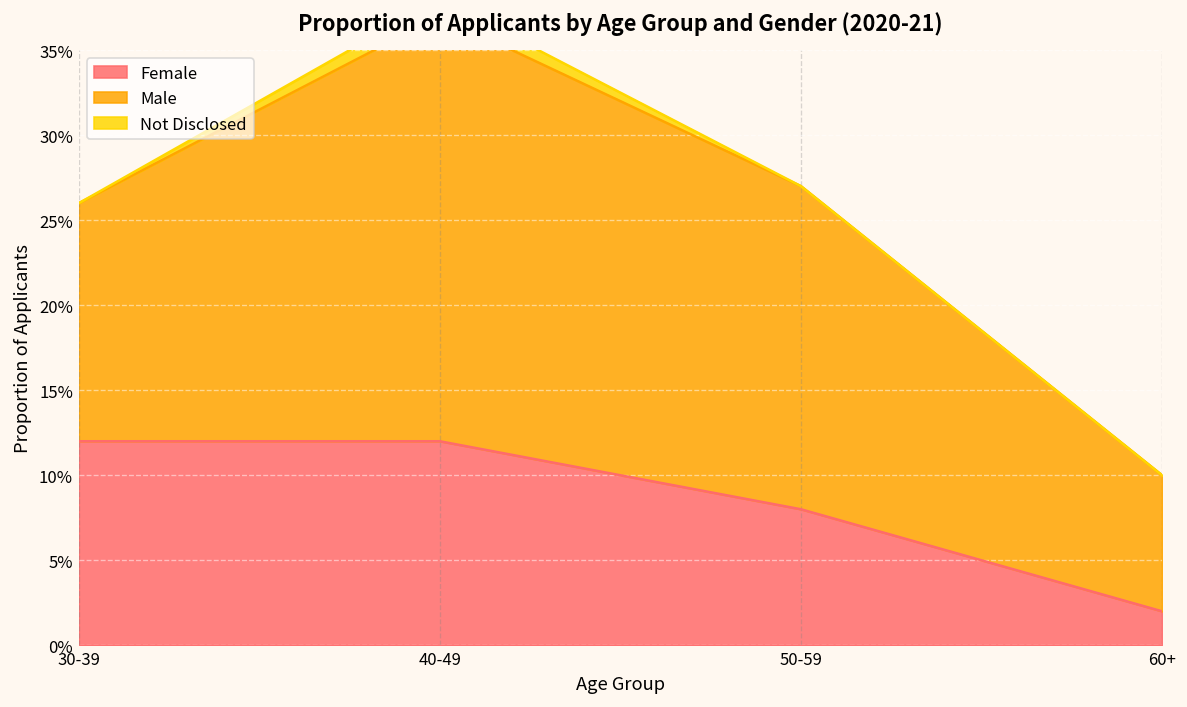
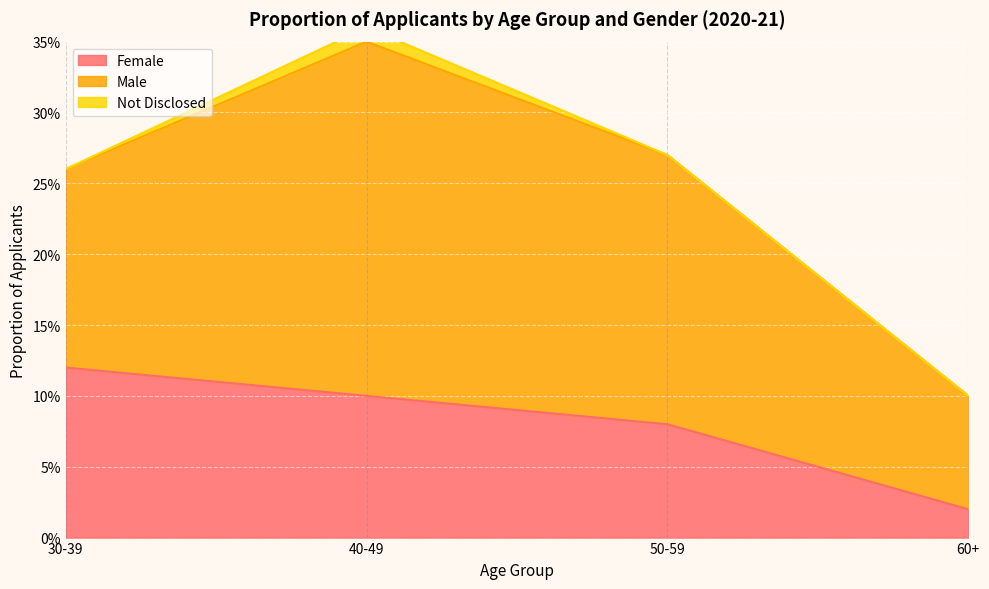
Female, 40-49: 12.0% -> 10.0%
